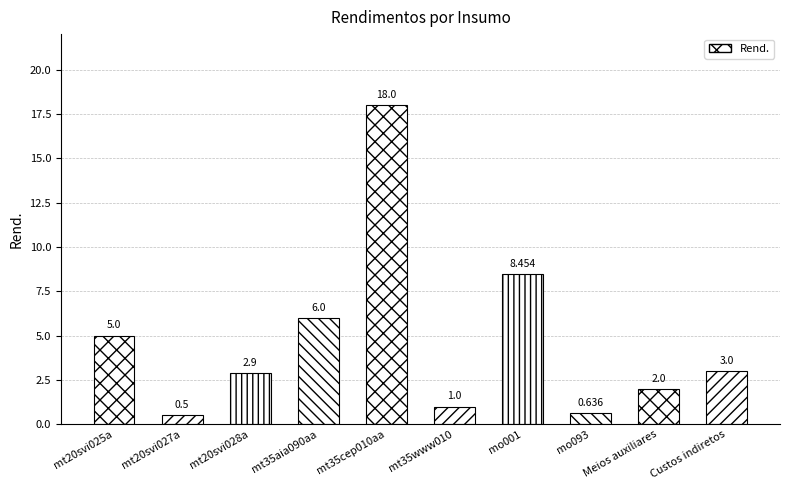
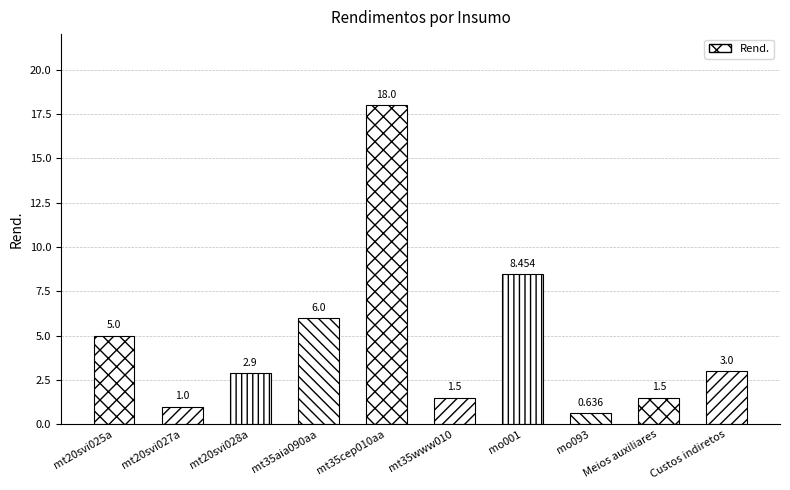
mt20svi027a: 0.5 -> 1.0
mt35www010: 1.0 -> 1.5
Meios auxiliares: 2.0 -> 1.5
